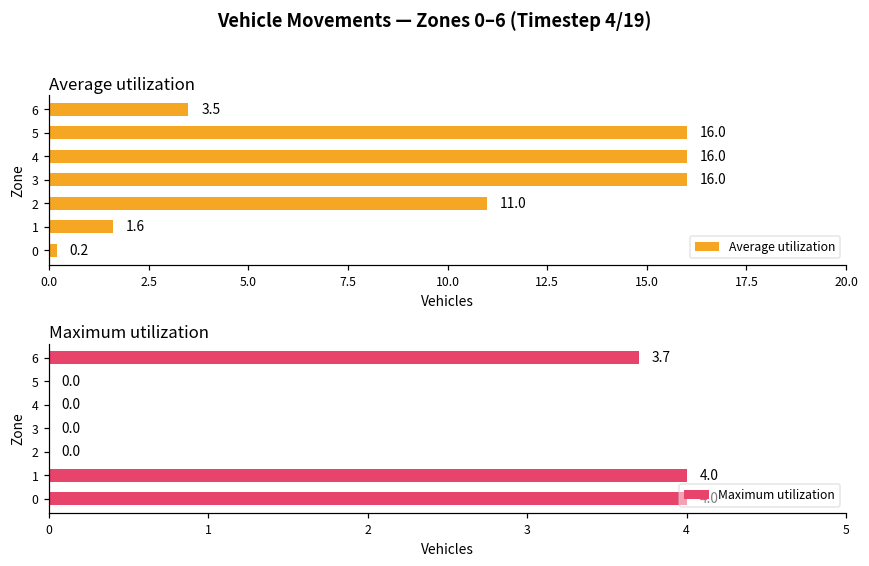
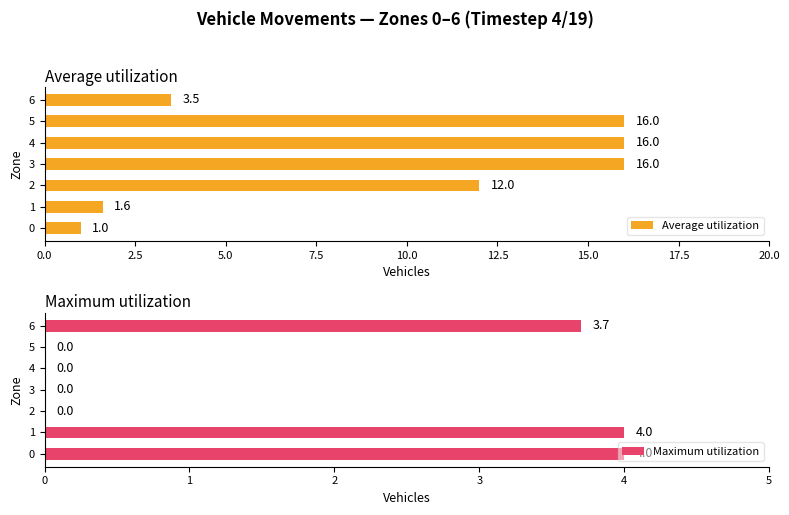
Average utilization, 2: 11.0 -> 12.0
Average utilization, 0: 0.2 -> 1.0
